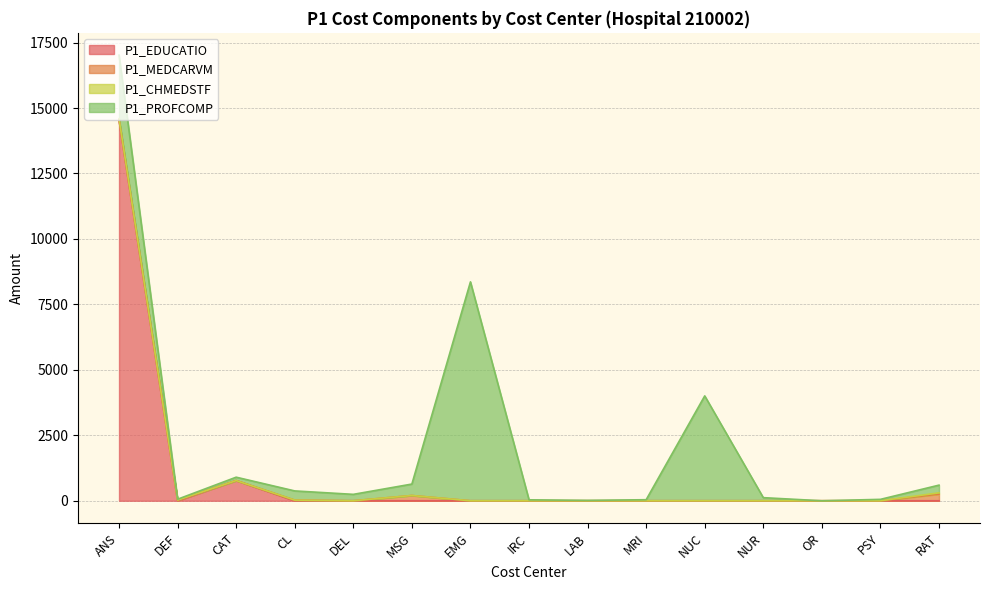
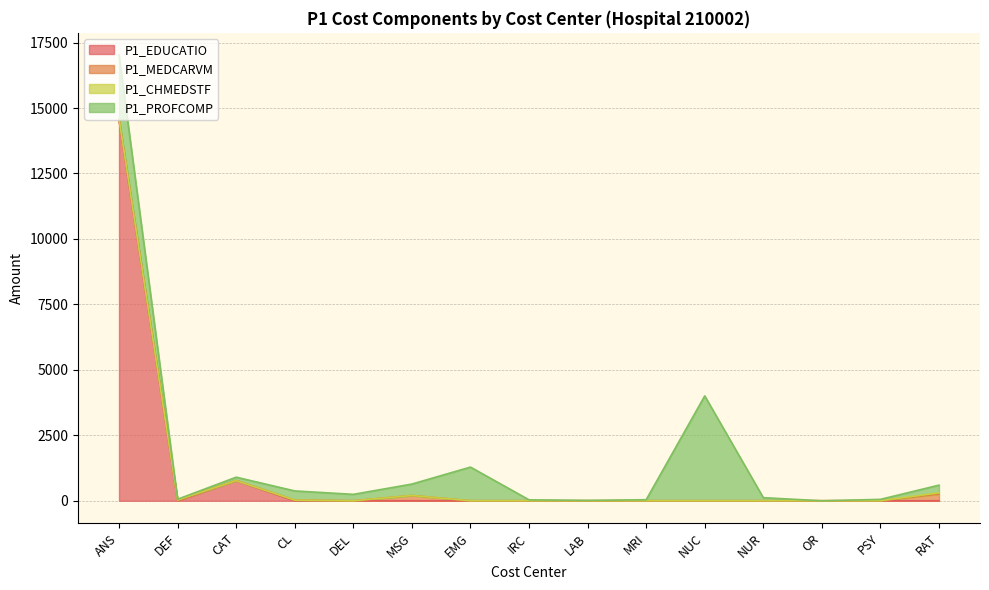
P1_PROFCOMP, EMG: 8400 -> 1300
